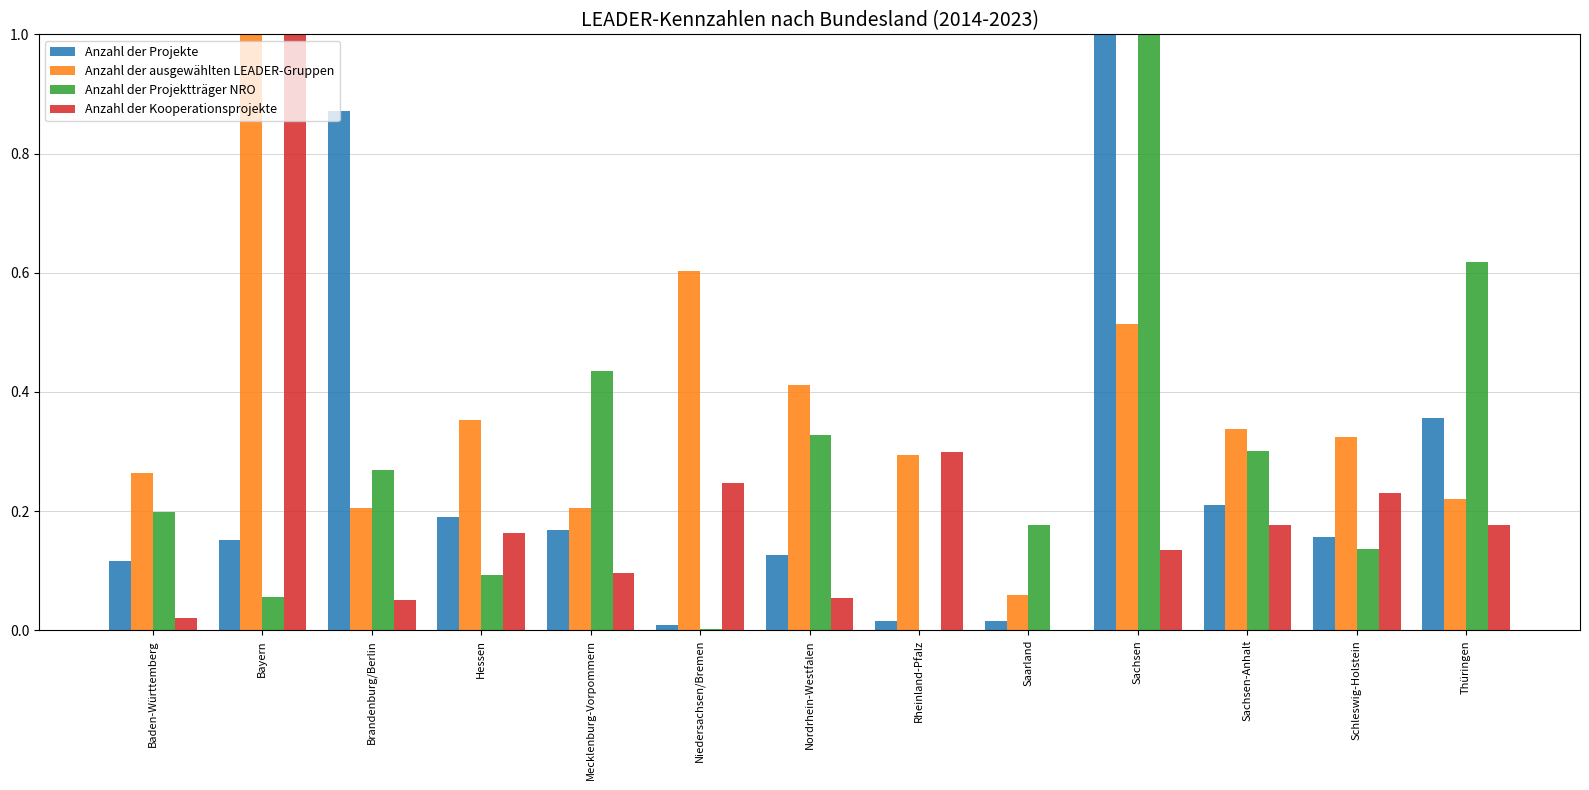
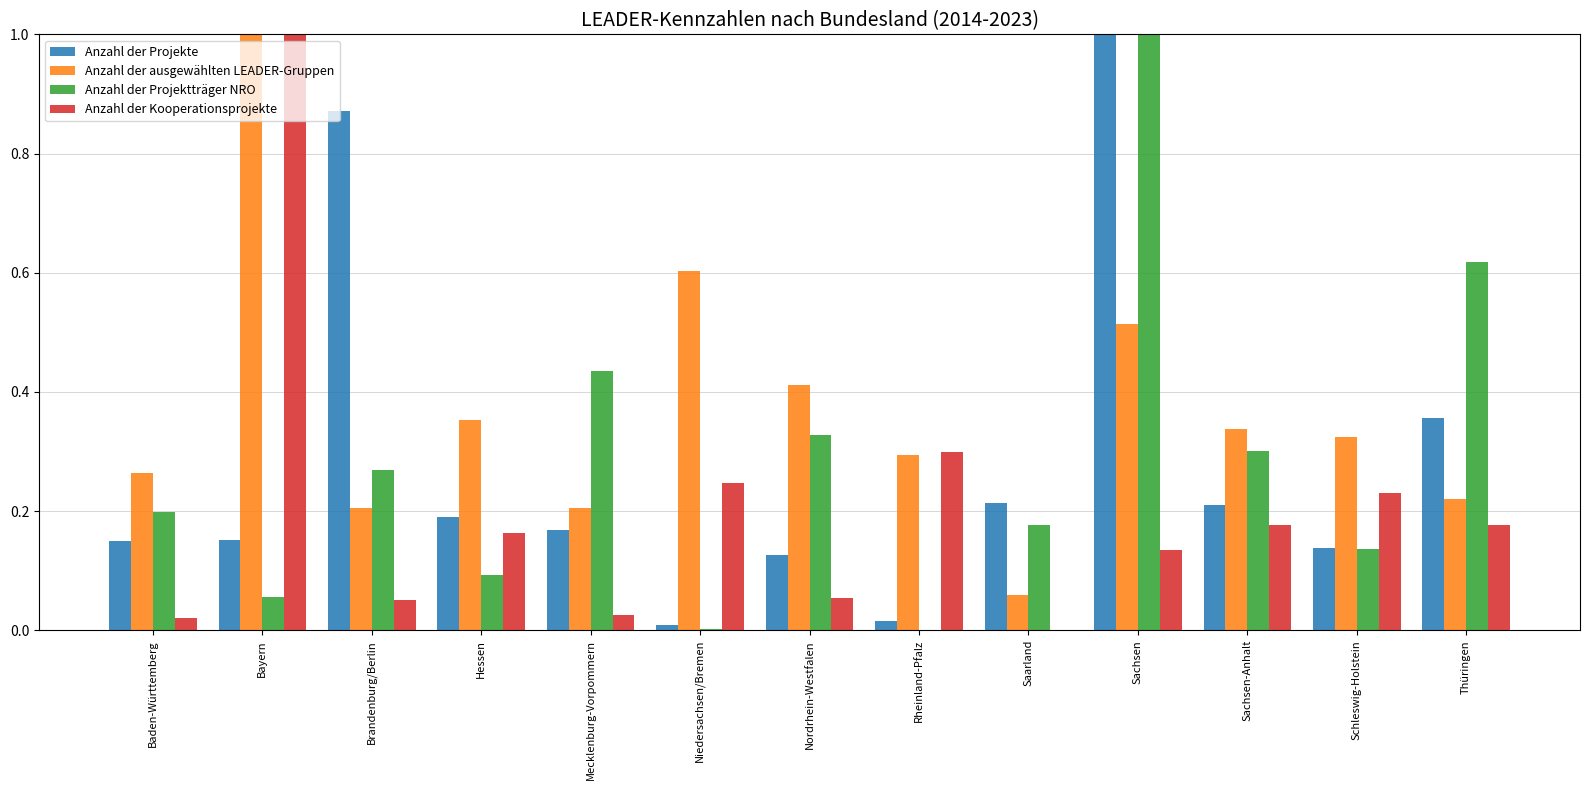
Anzahl der Projekte, Baden-Württemberg: 0.12 -> 0.15
Anzahl der Kooperationsprojekte, Mecklenburg-Vorpommern: 0.10 -> 0.03
Anzahl der Projekte, Saarland: 0.02 -> 0.21
Anzahl der Projekte, Schleswig-Holstein: 0.16 -> 0.14
